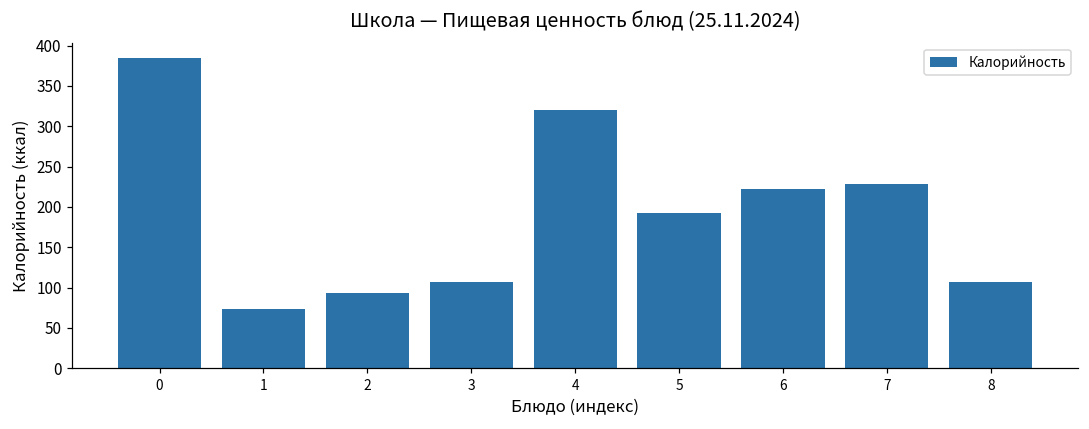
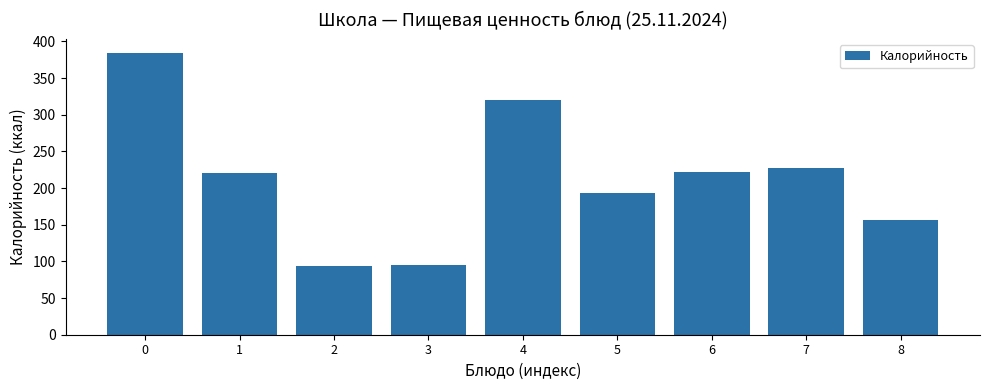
1: 70 -> 220
3: 110 -> 90
8: 110 -> 160
